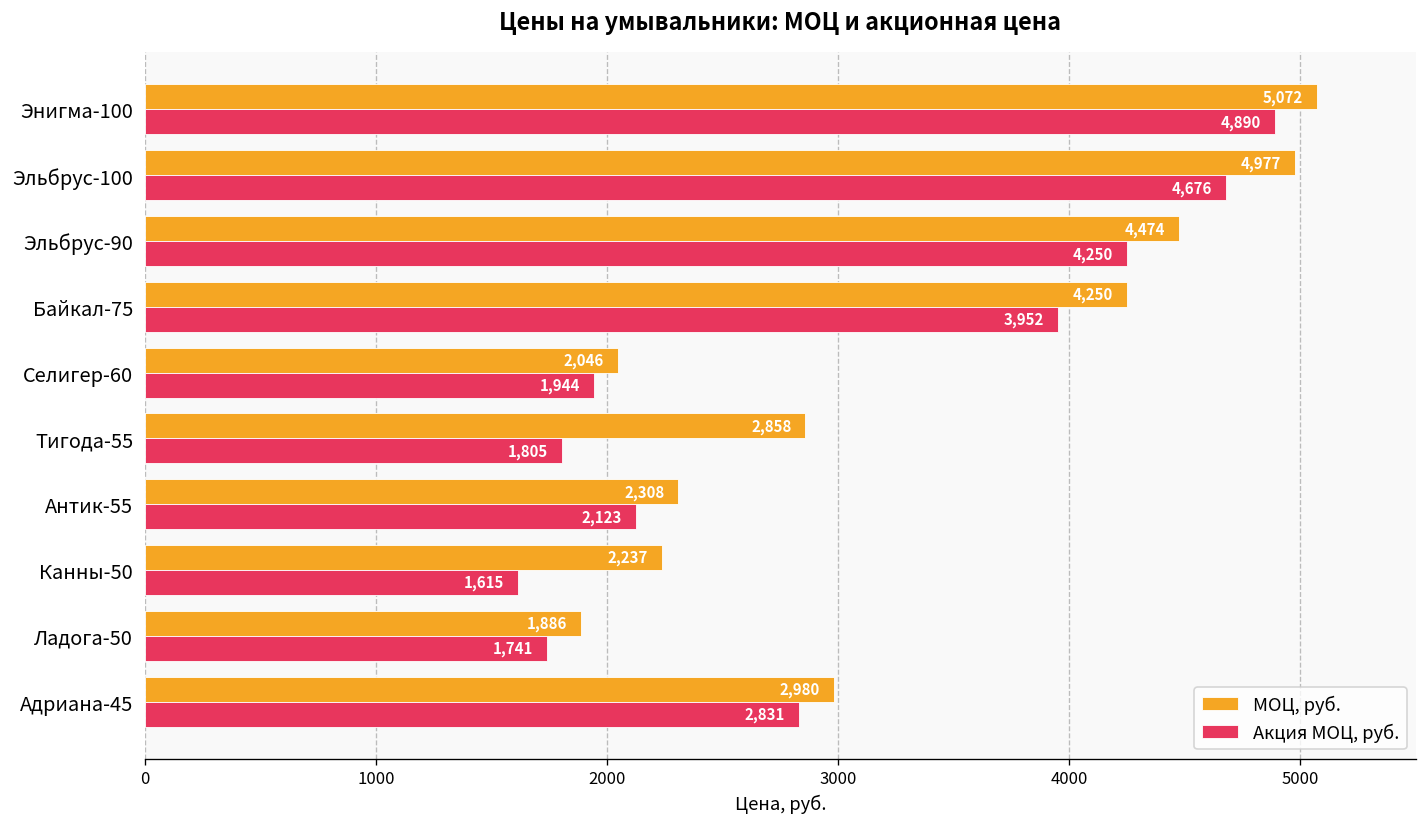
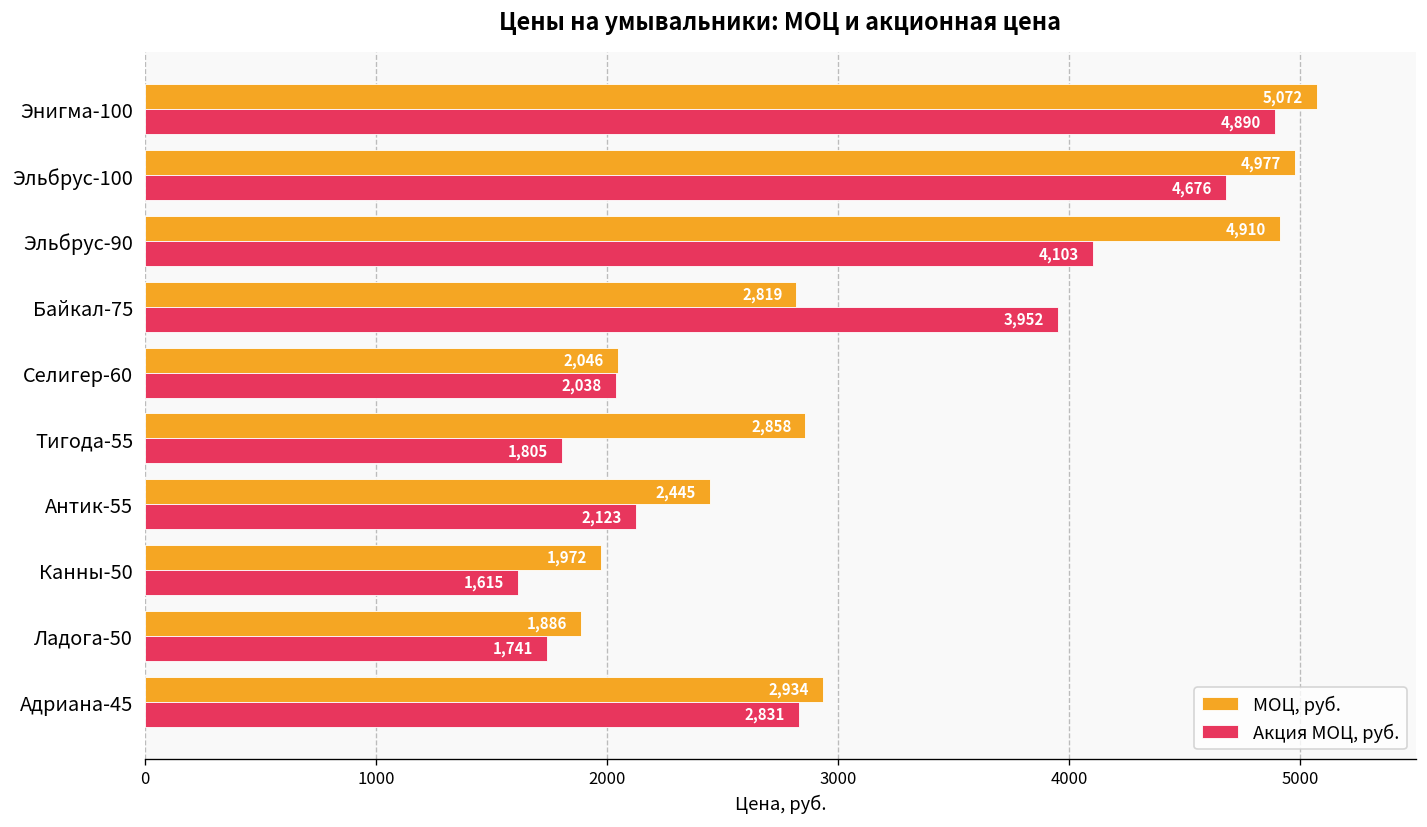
МОЦ, руб., Эльбрус-90: 4,474 -> 4,910
Акция МОЦ, руб., Эльбрус-90: 4,250 -> 4,103
МОЦ, руб., Байкал-75: 4,250 -> 2,819
Акция МОЦ, руб., Селигер-60: 1,944 -> 2,038
МОЦ, руб., Антик-55: 2,308 -> 2,445
МОЦ, руб., Канны-50: 2,237 -> 1,972
МОЦ, руб., Адриана-45: 2,980 -> 2,934
